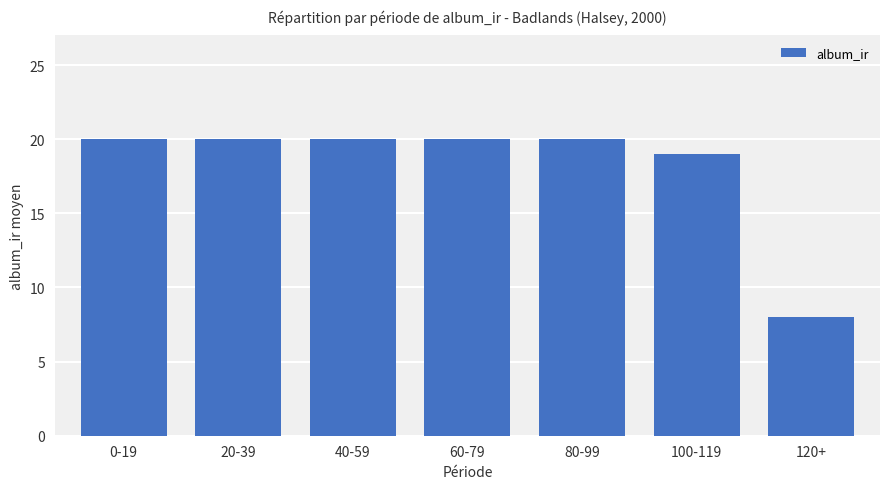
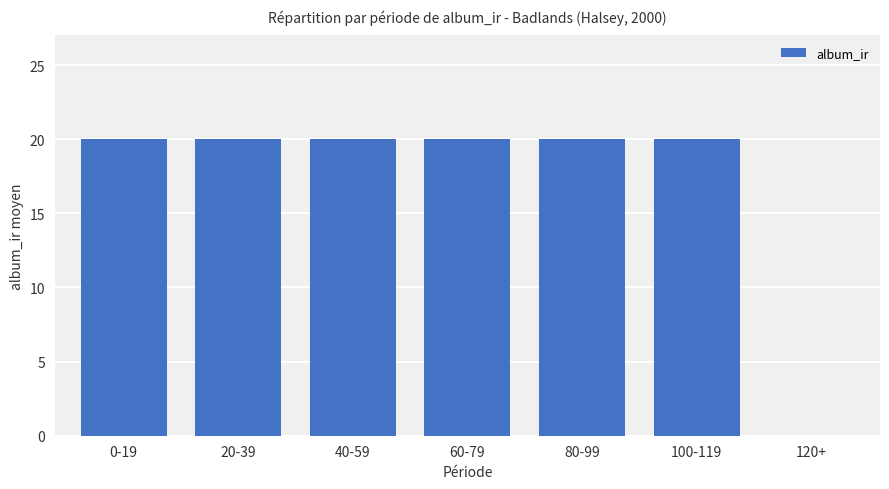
100-119: 19 -> 20
120+: 8 -> 0
